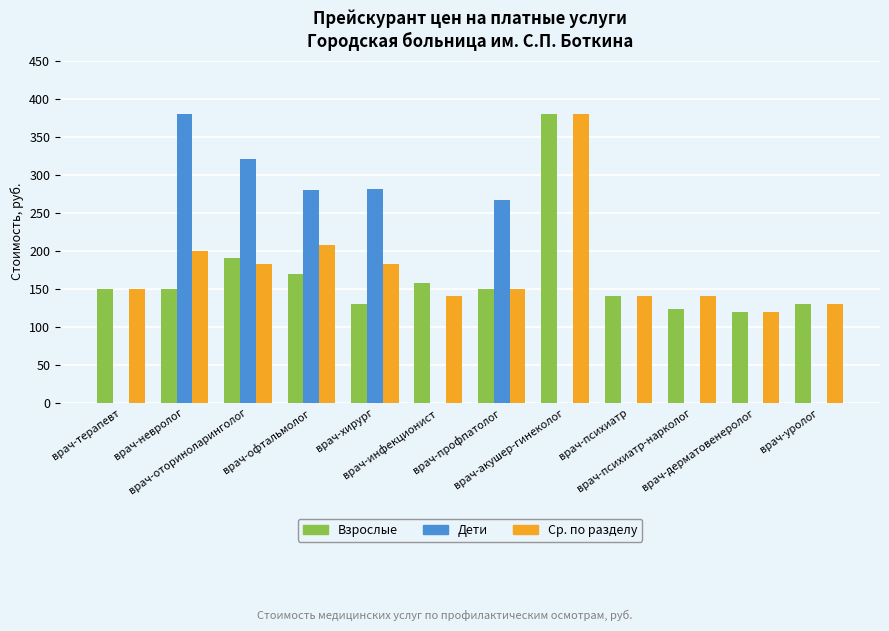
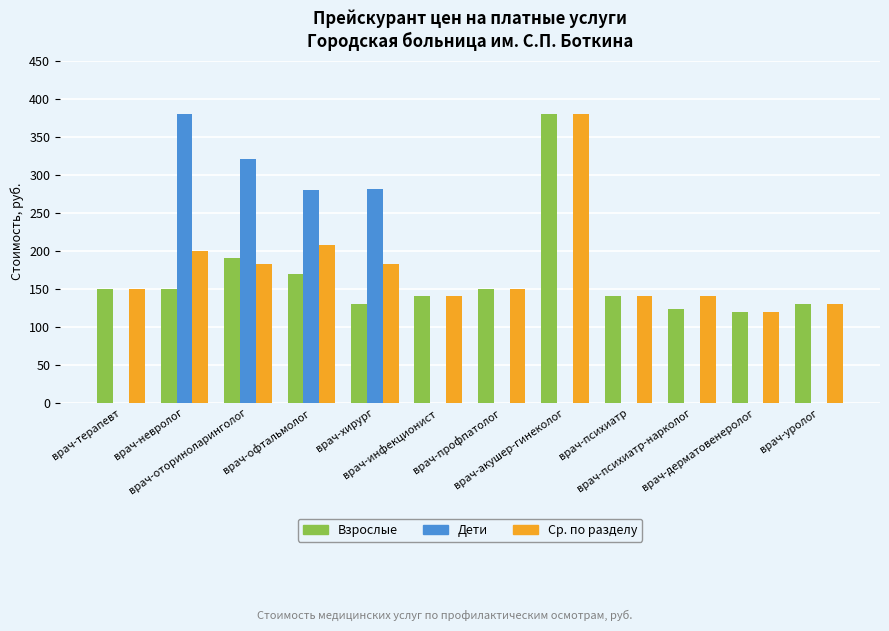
Взрослые, врач-инфекционист: 160 -> 140
Дети, врач-профпатолог: 270 -> 0
